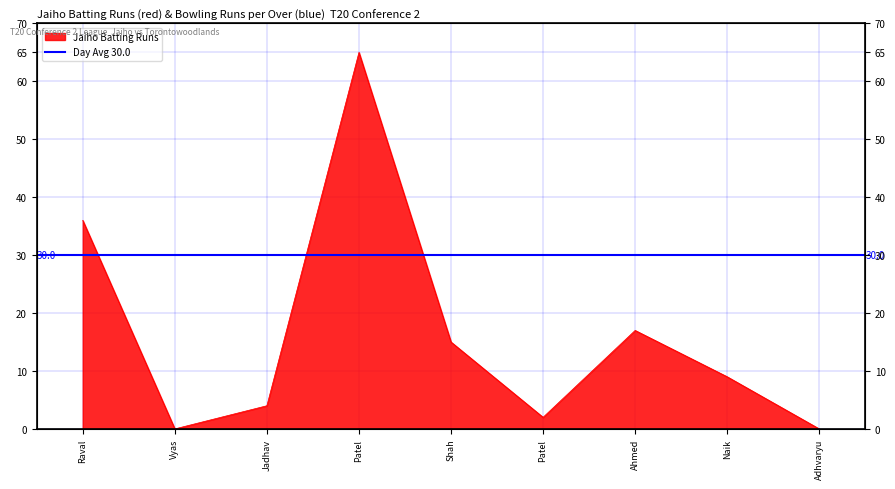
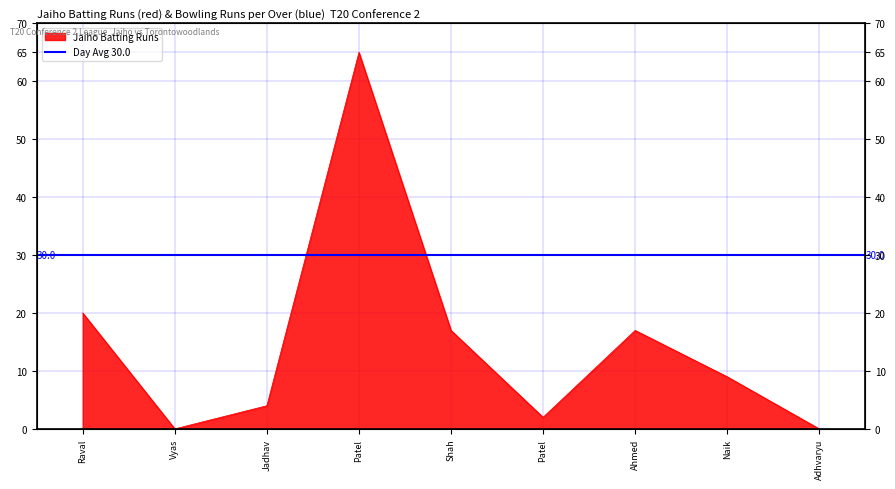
Raval: 36 -> 20
Shah: 15 -> 17
